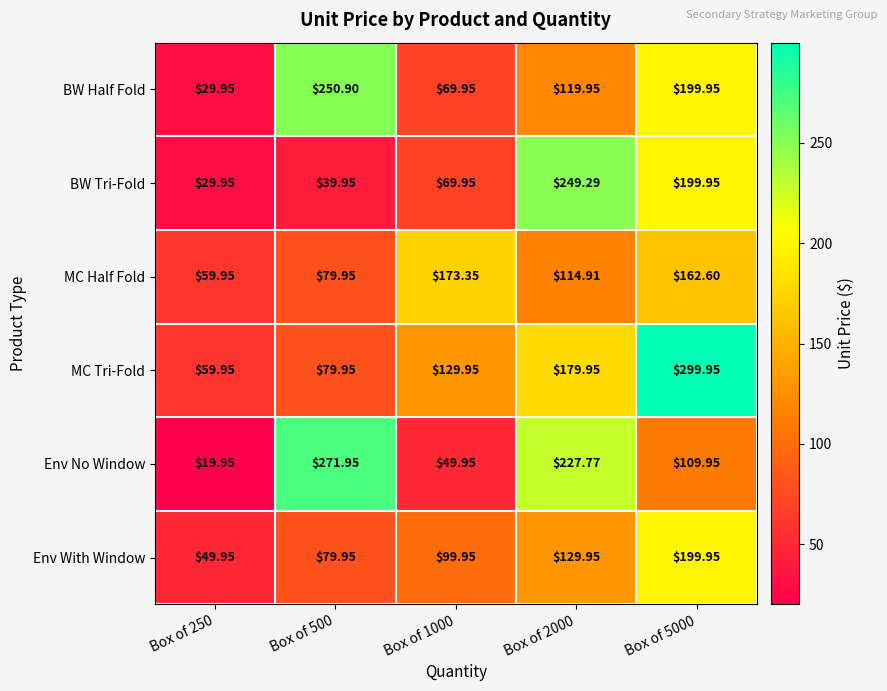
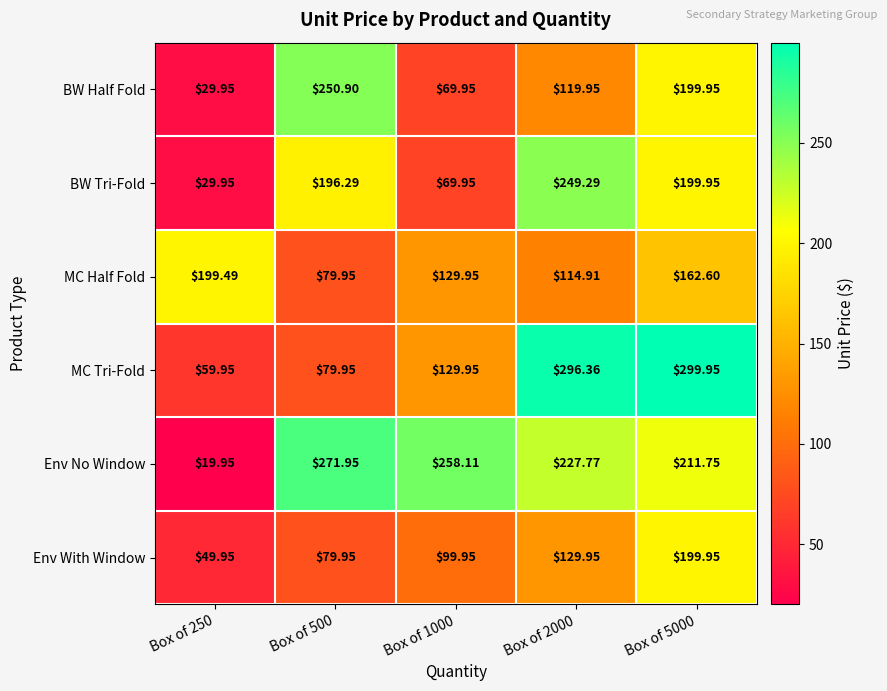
BW Tri-Fold, Box of 500: $39.95 -> $196.29
MC Half Fold, Box of 250: $59.95 -> $199.49
MC Half Fold, Box of 1000: $173.35 -> $129.95
MC Tri-Fold, Box of 2000: $179.95 -> $296.36
Env No Window, Box of 1000: $49.95 -> $258.11
Env No Window, Box of 5000: $109.95 -> $211.75
